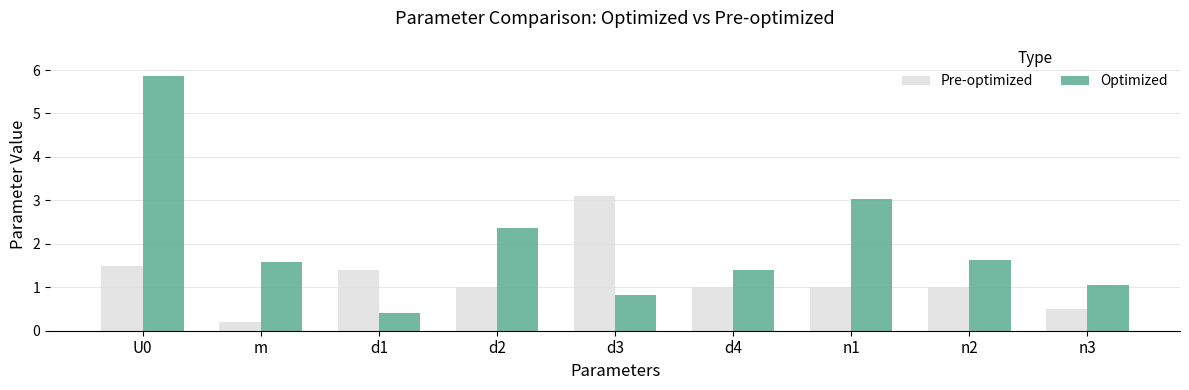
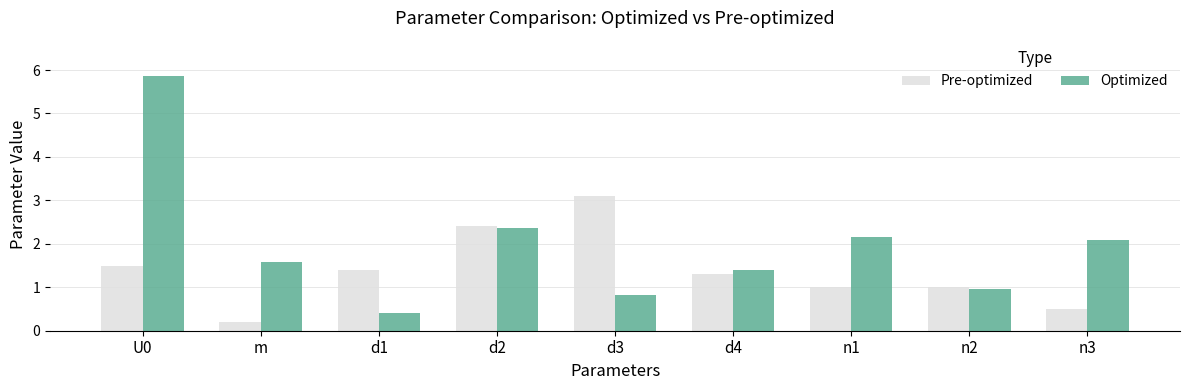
Pre-optimized, d2: 1.0 -> 2.4
Pre-optimized, d4: 1.0 -> 1.3
Optimized, n1: 3.0 -> 2.2
Optimized, n2: 1.6 -> 1.0
Optimized, n3: 1.1 -> 2.1
